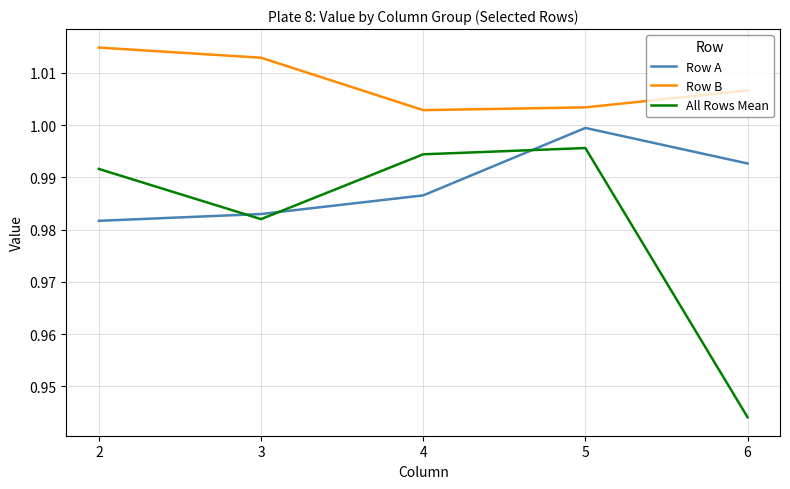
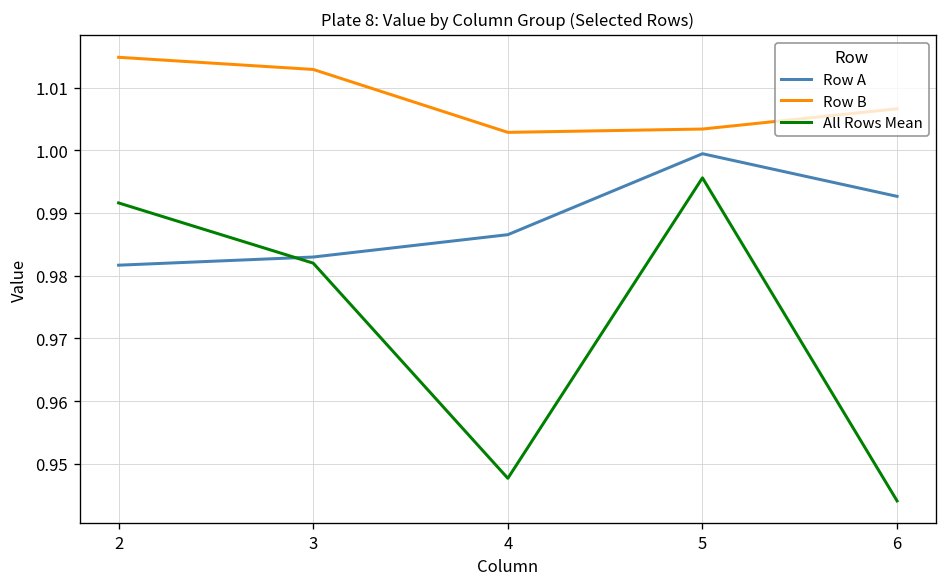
All Rows Mean, 4: 0.994 -> 0.948
